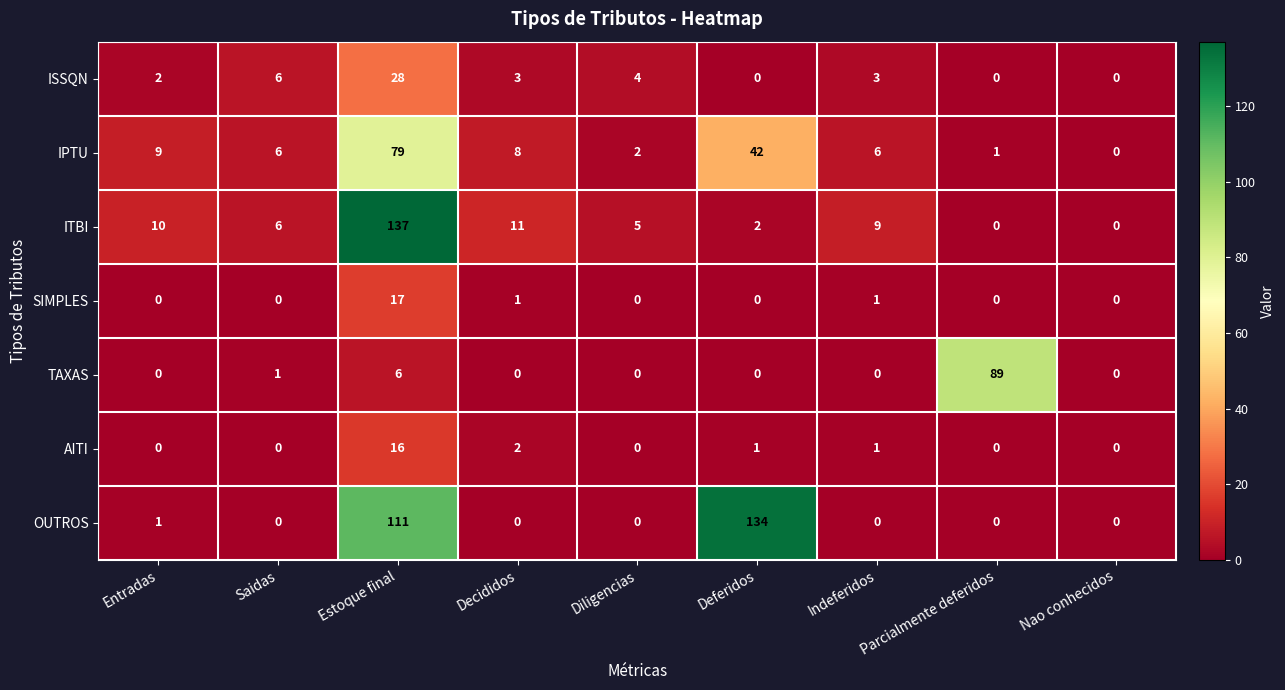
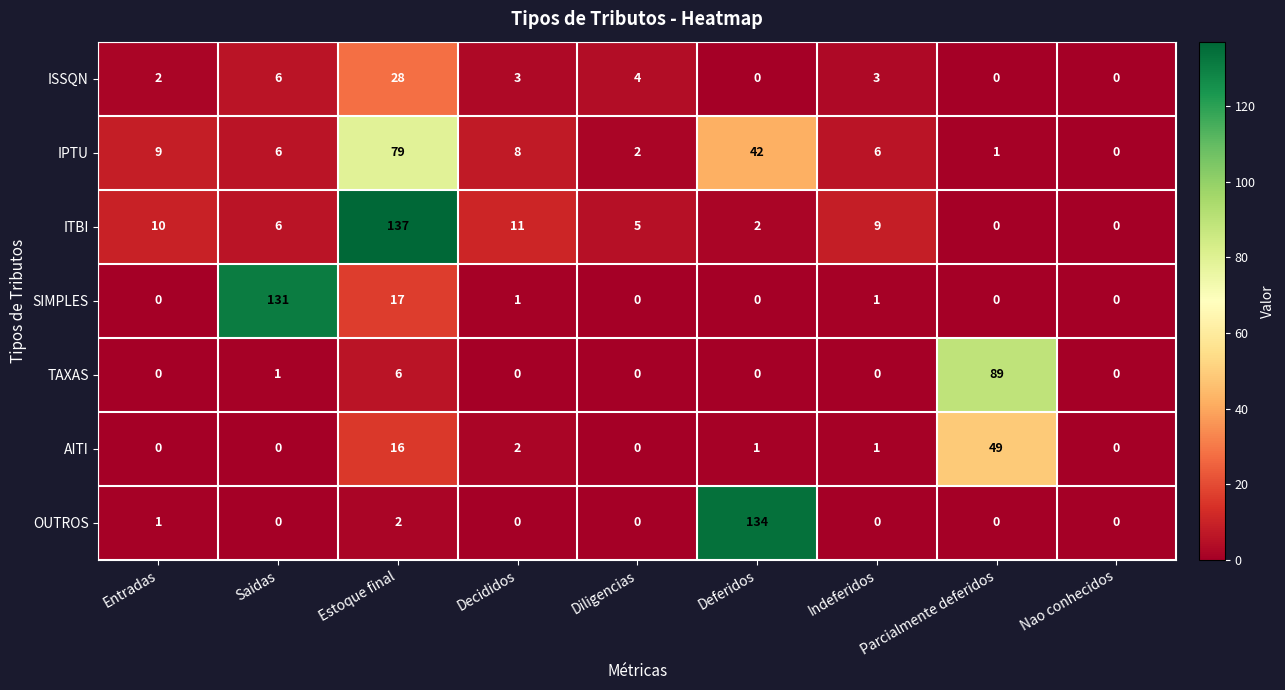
SIMPLES, Saidas: 0 -> 131
AITI, Parcialmente deferidos: 0 -> 49
OUTROS, Estoque final: 111 -> 2
